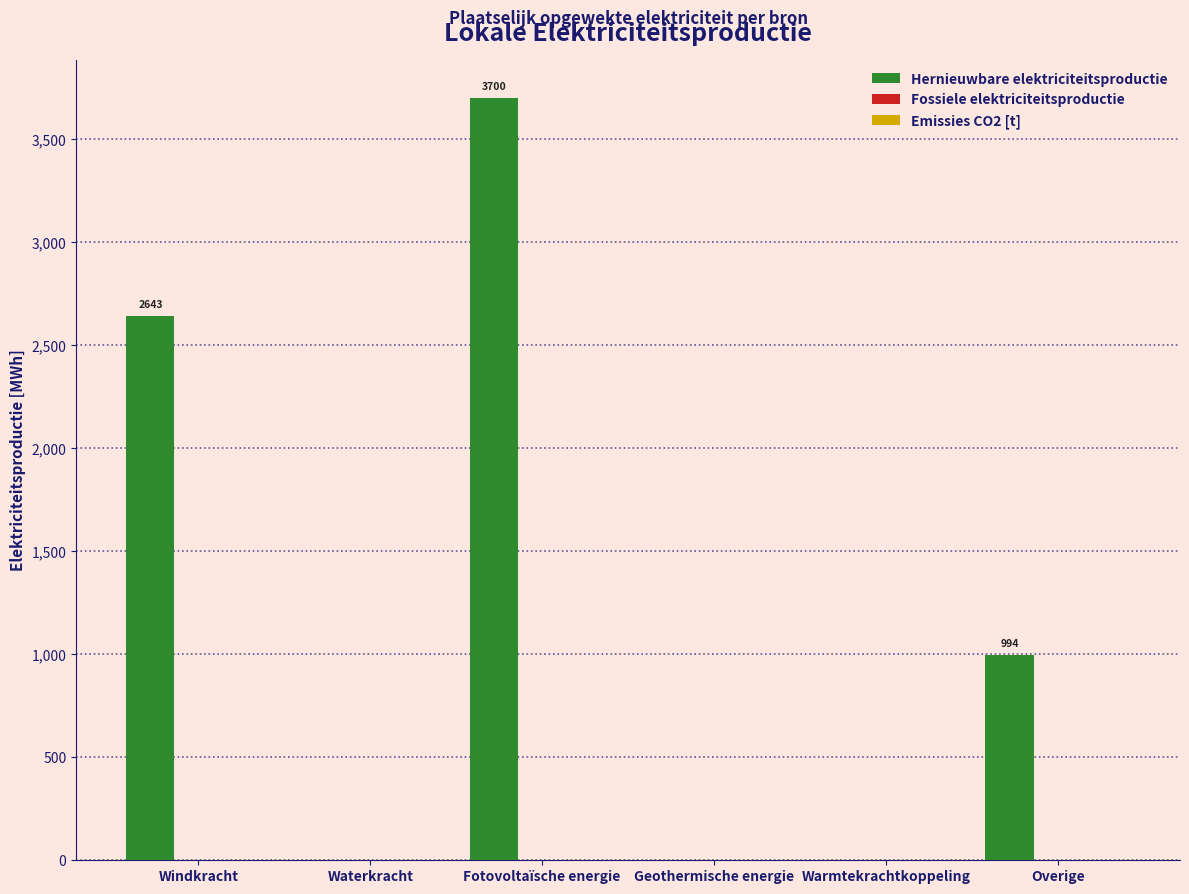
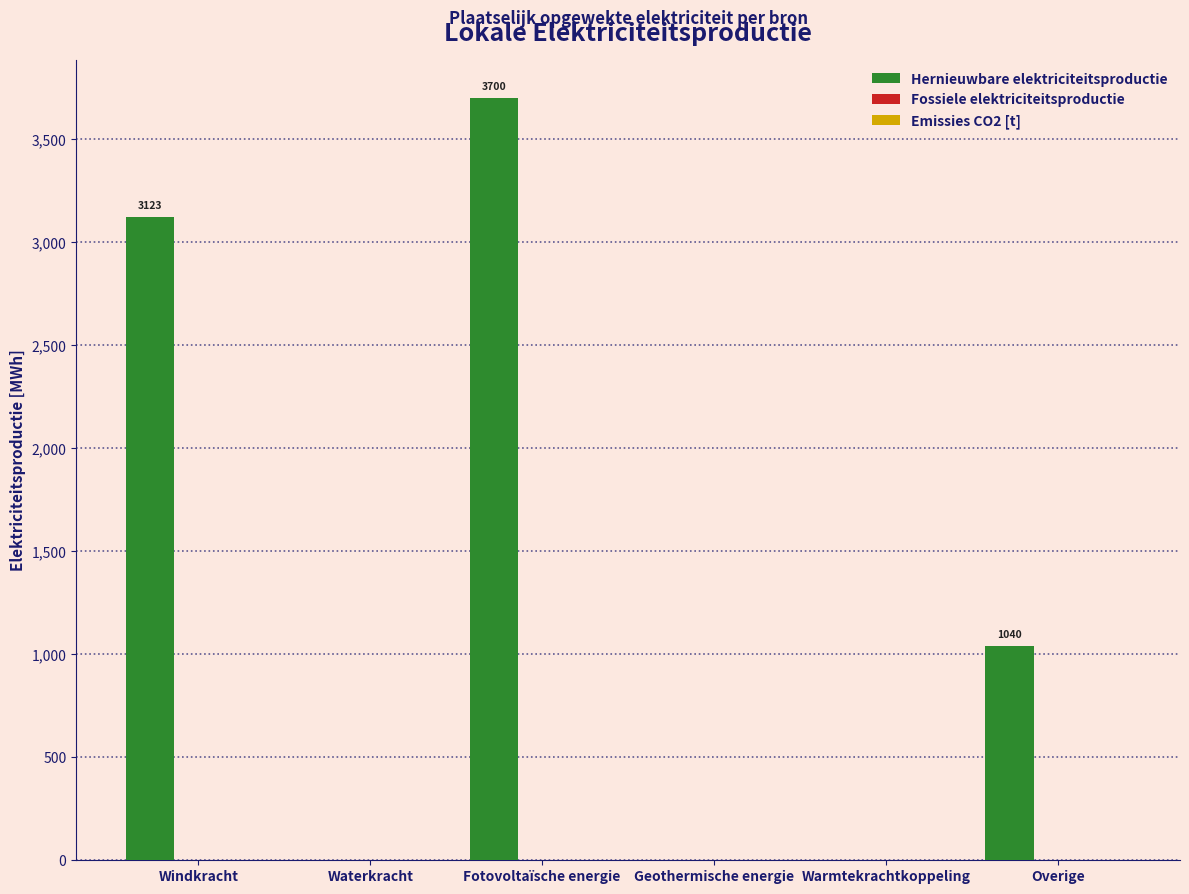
Hernieuwbare elektriciteitsproductie, Windkracht: 2643 -> 3123
Hernieuwbare elektriciteitsproductie, Overige: 994 -> 1040
